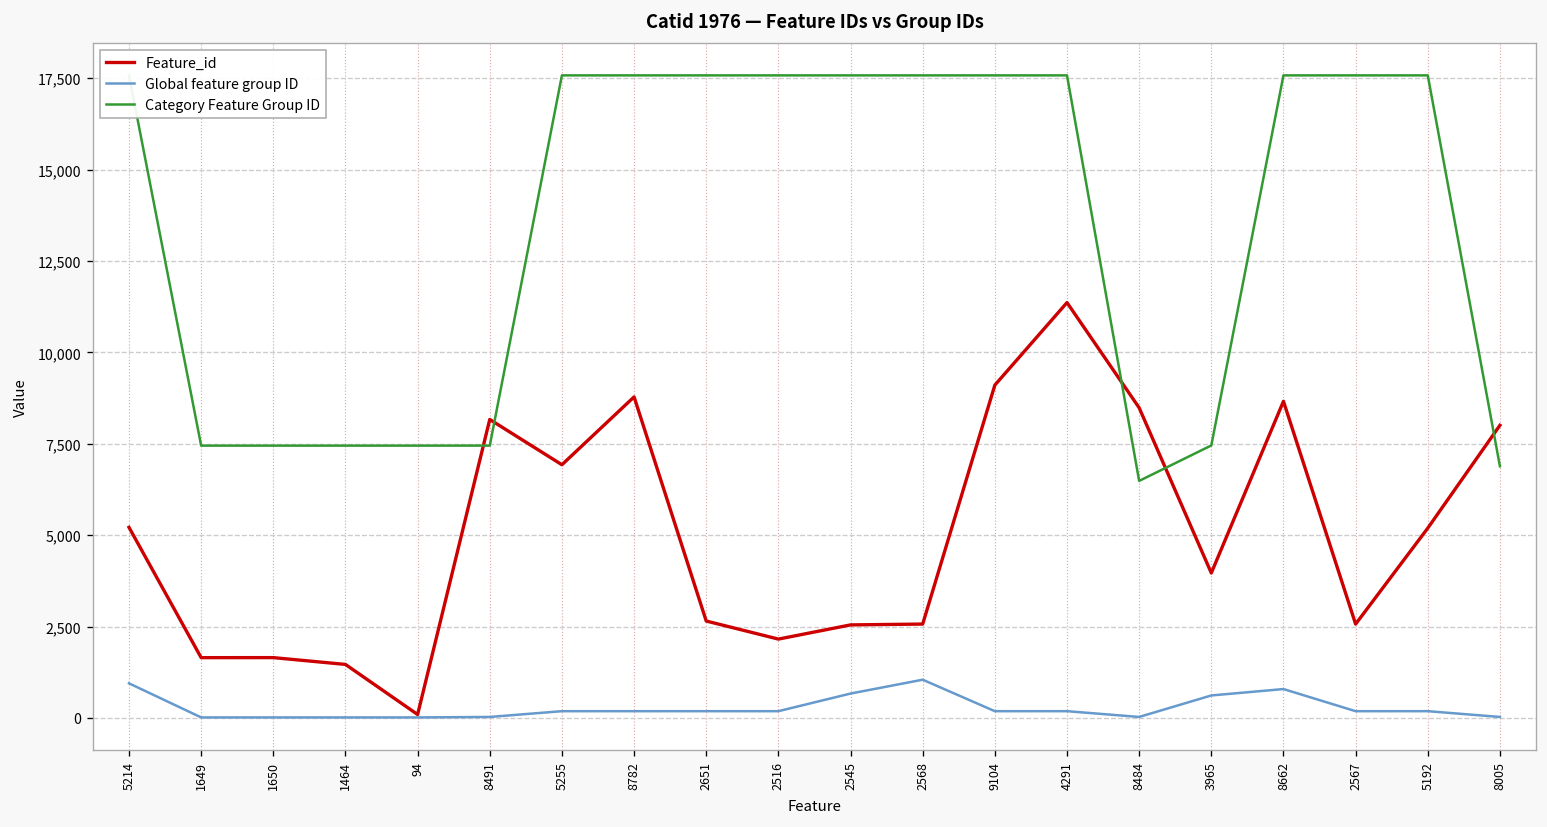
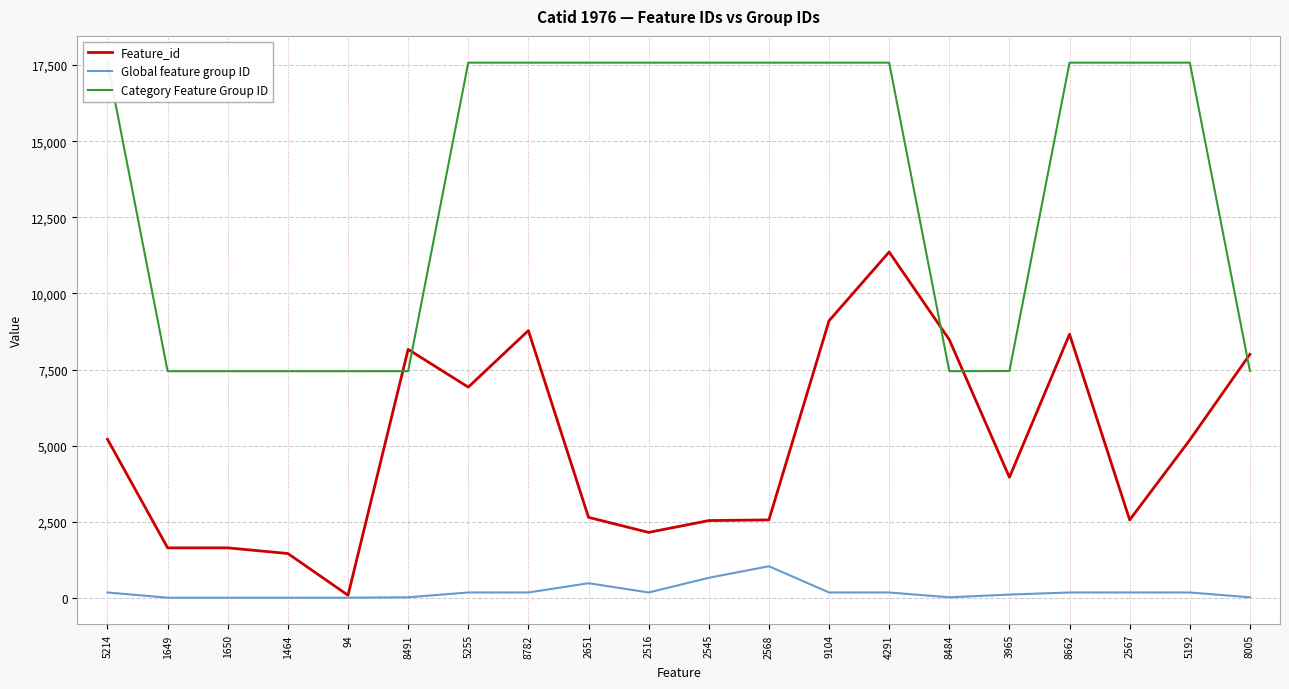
Global feature group ID, 5214: 900 -> 200
Global feature group ID, 2651: 200 -> 500
Category Feature Group ID, 8484: 6,500 -> 7,500
Global feature group ID, 3965: 600 -> 100
Global feature group ID, 8662: 800 -> 200
Category Feature Group ID, 8005: 6,900 -> 7,500
